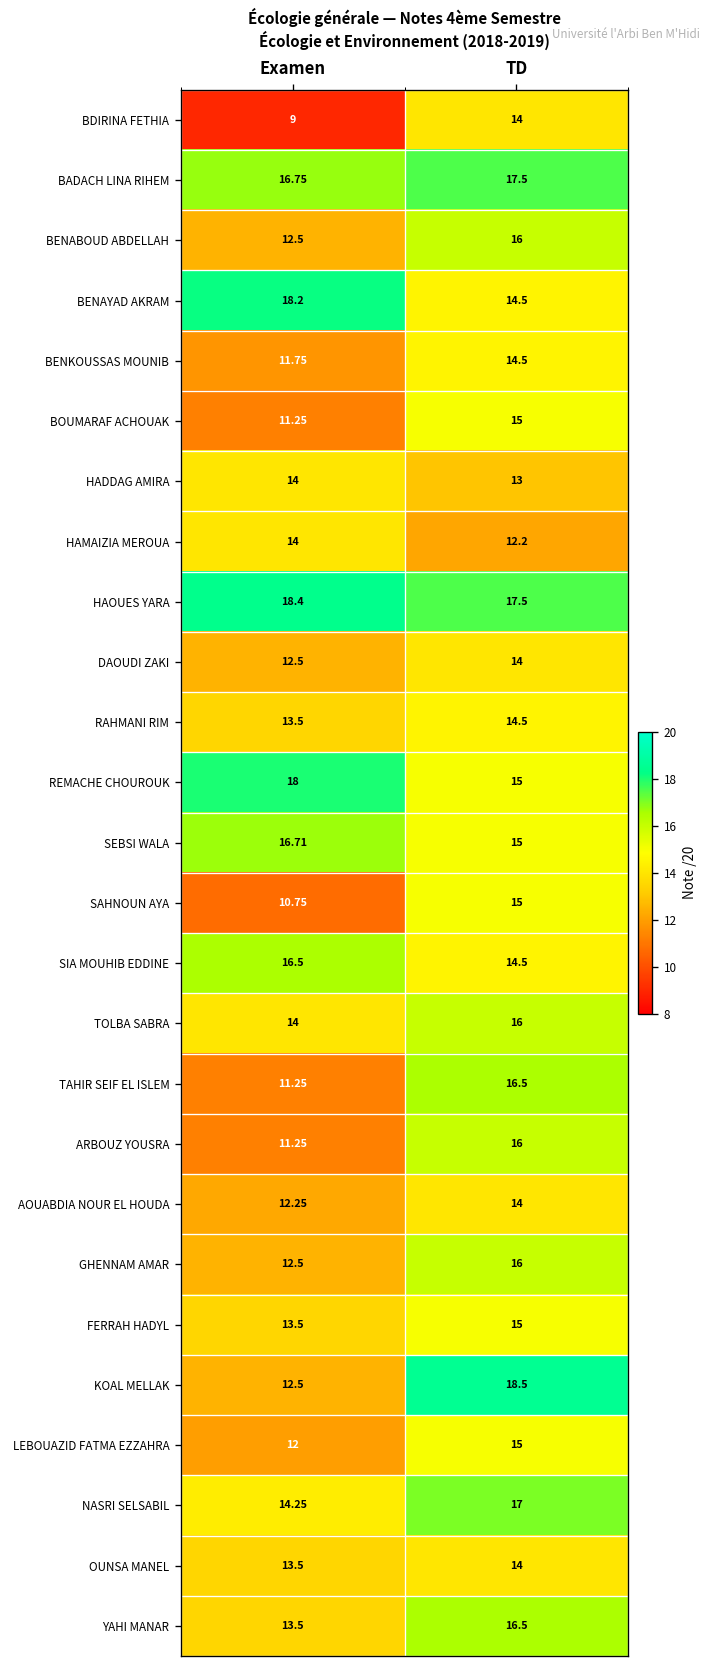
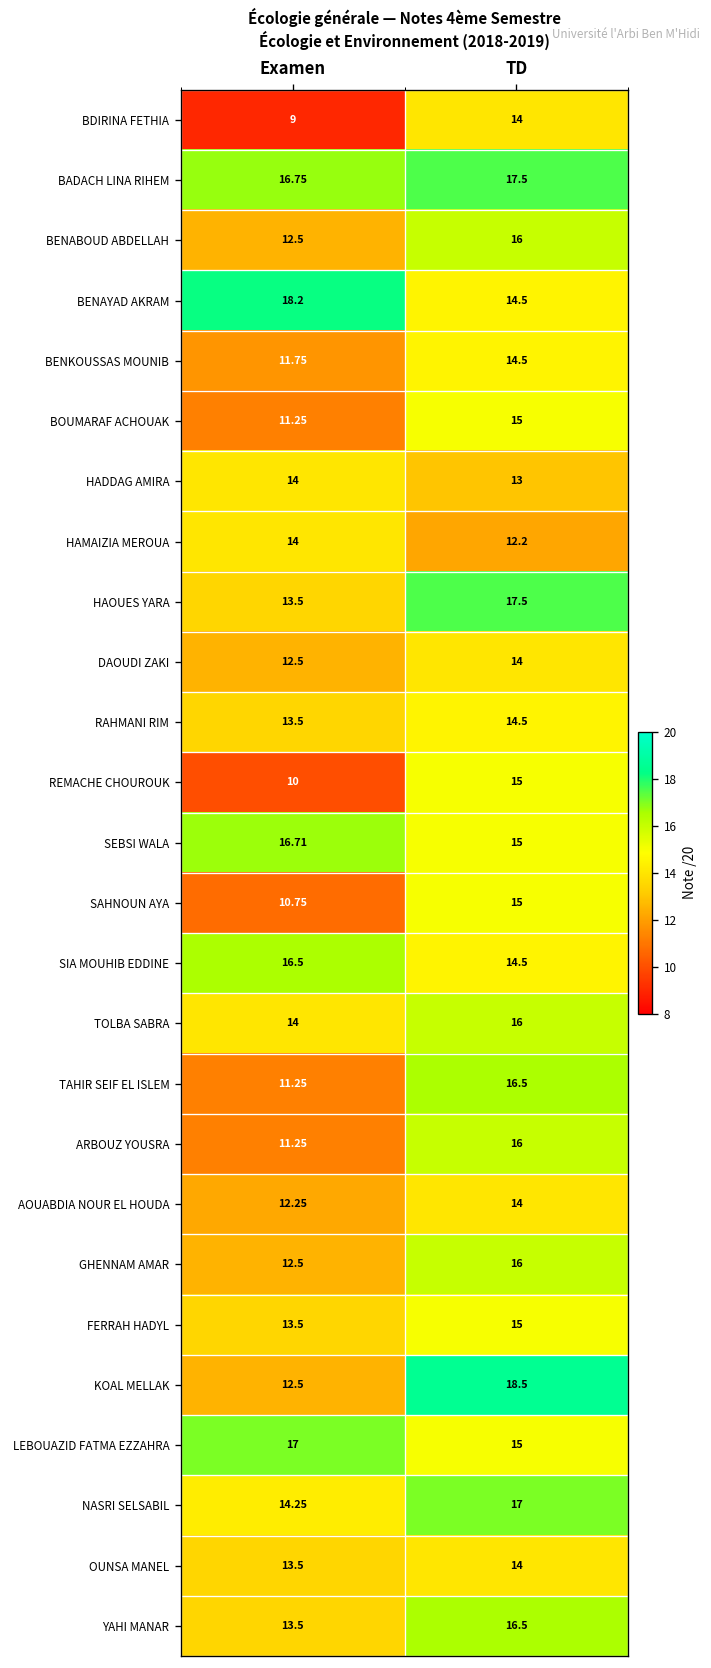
HAOUES YARA, Examen: 18.4 -> 13.5
REMACHE CHOUROUK, Examen: 18 -> 10
LEBOUAZID FATMA EZZAHRA, Examen: 12 -> 17
